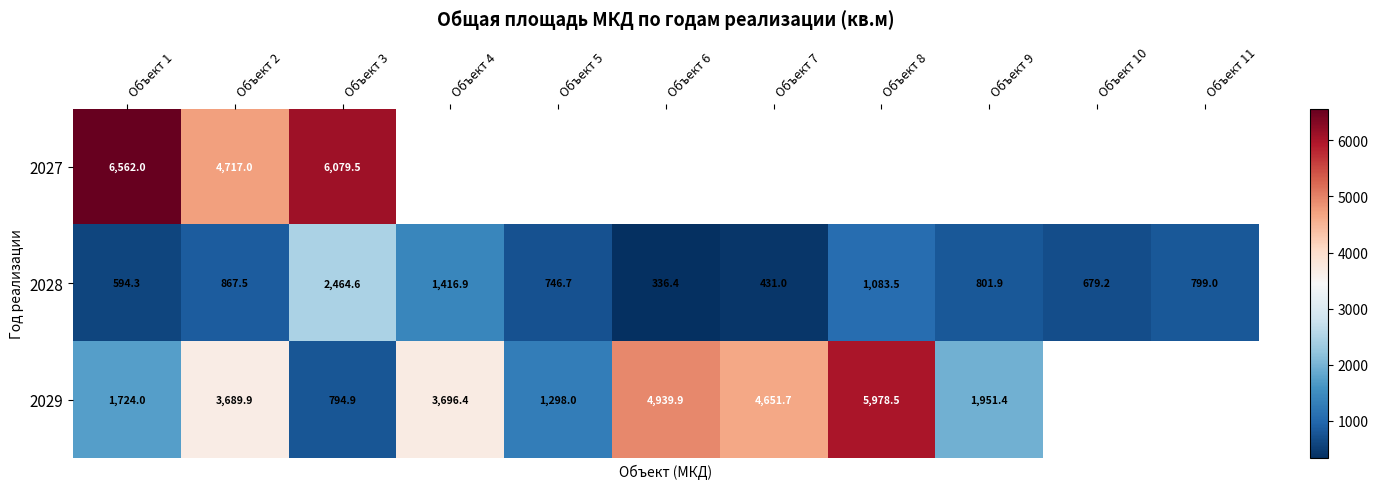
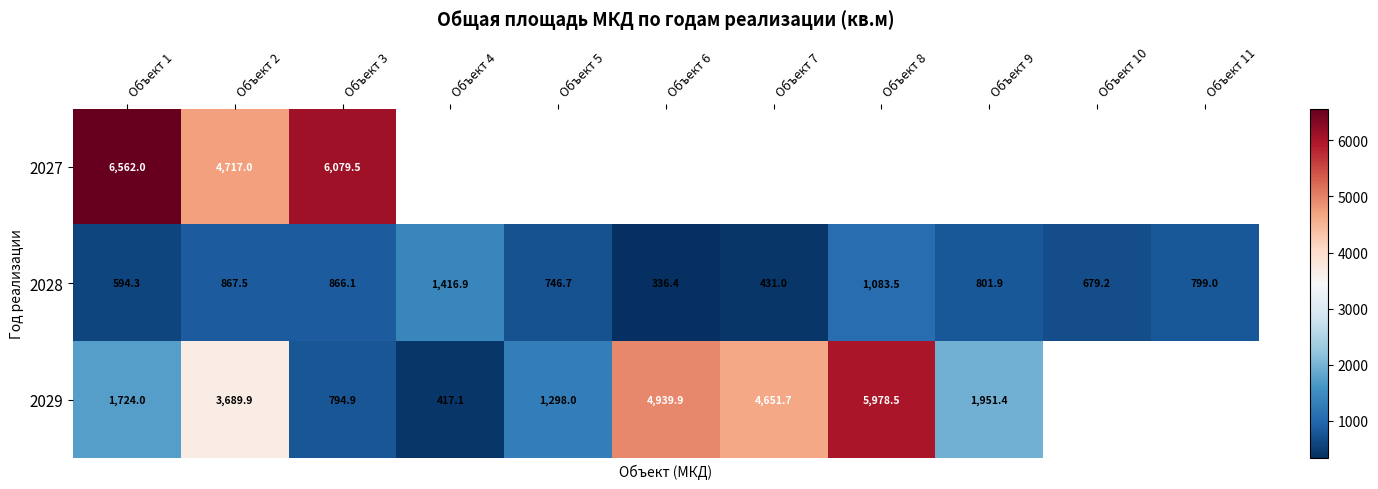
2028, Объект 3: 2,464.6 -> 866.1
2029, Объект 4: 3,696.4 -> 417.1
